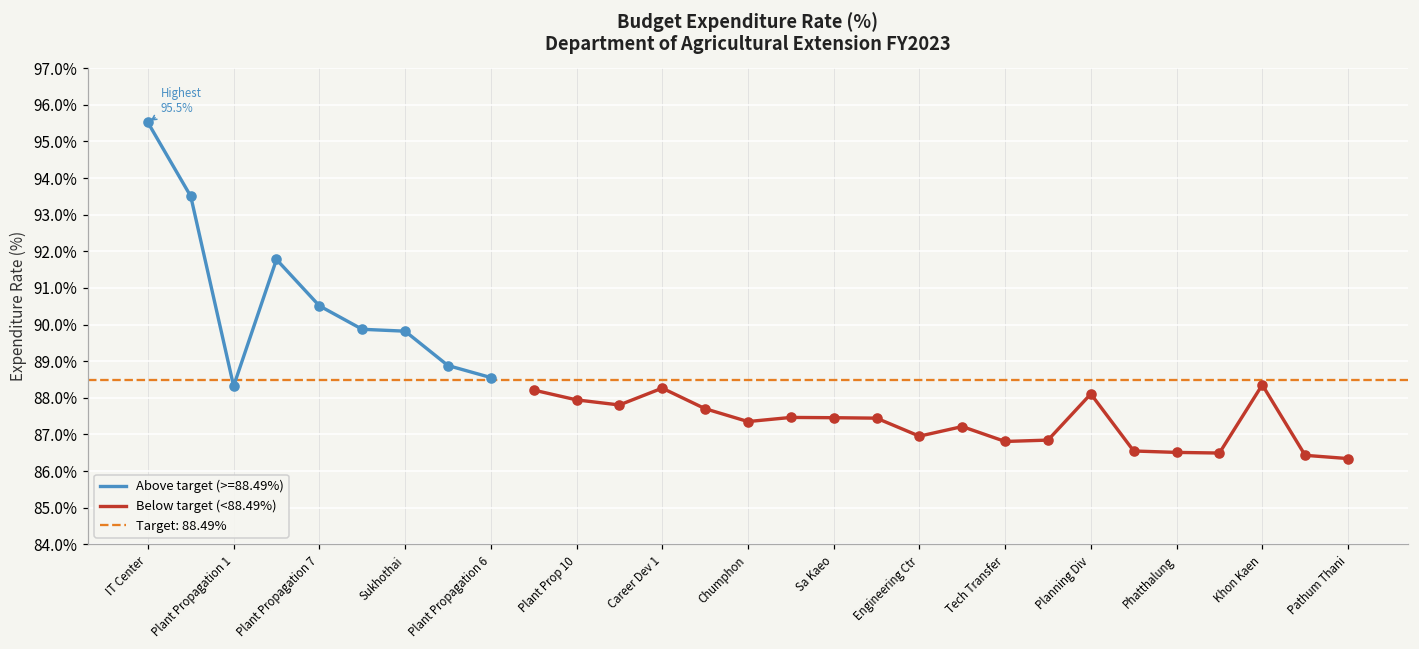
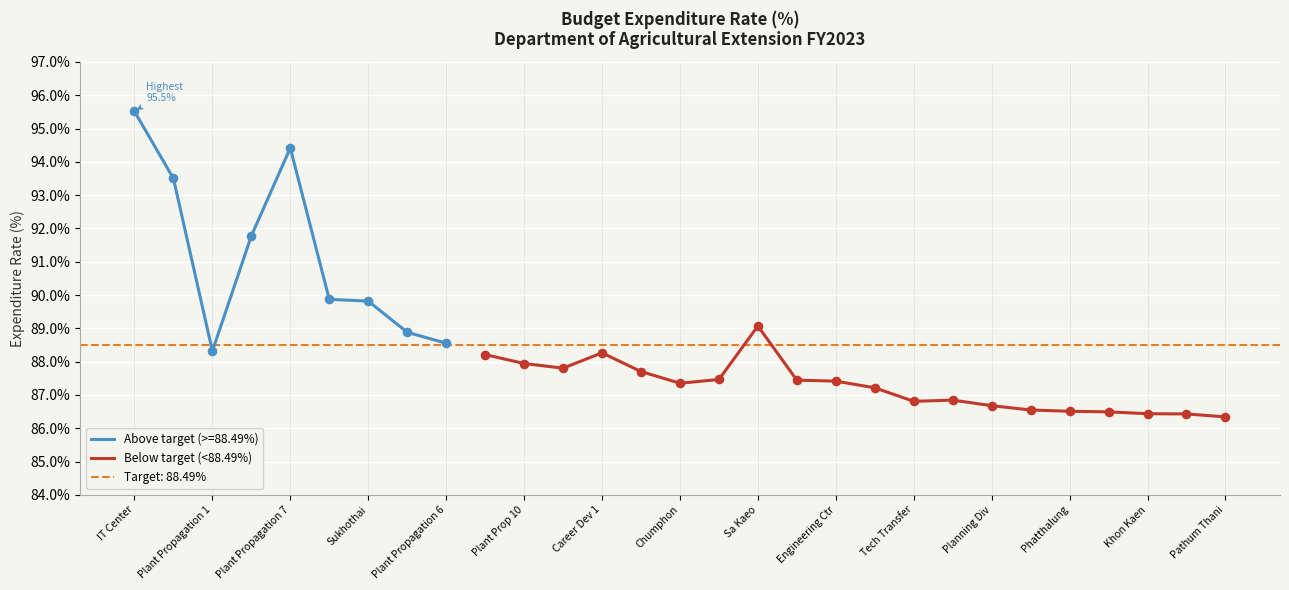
Above target (>=88.49%), Plant Propagation 7: 90.5% -> 94.4%
Below target (<88.49%), Sa Kaeo: 87.5% -> 89.1%
Below target (<88.49%), Engineering Ctr: 87.0% -> 87.4%
Below target (<88.49%), Planning Div: 88.1% -> 86.7%
Below target (<88.49%), Khon Kaen: 88.4% -> 86.4%
